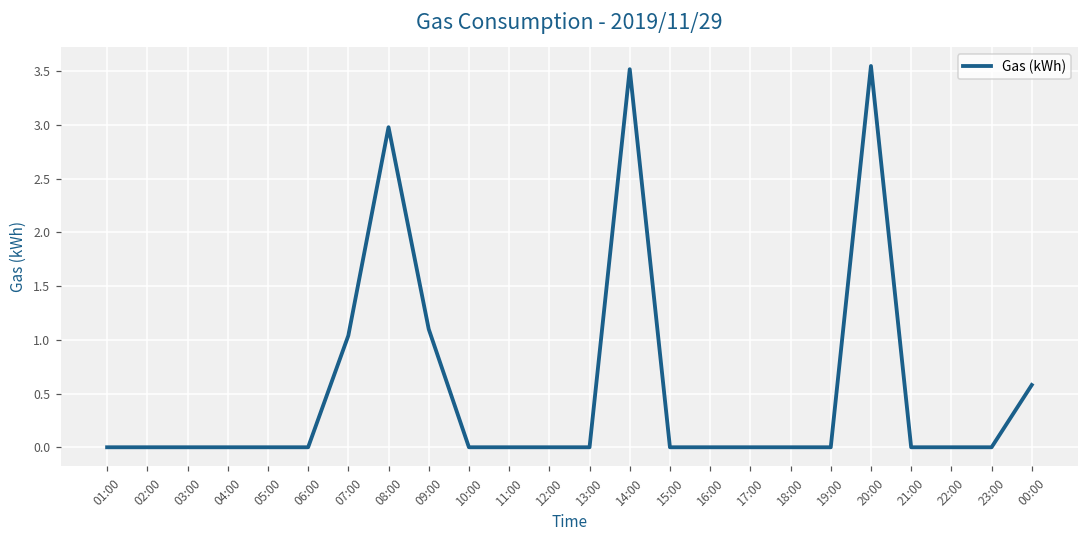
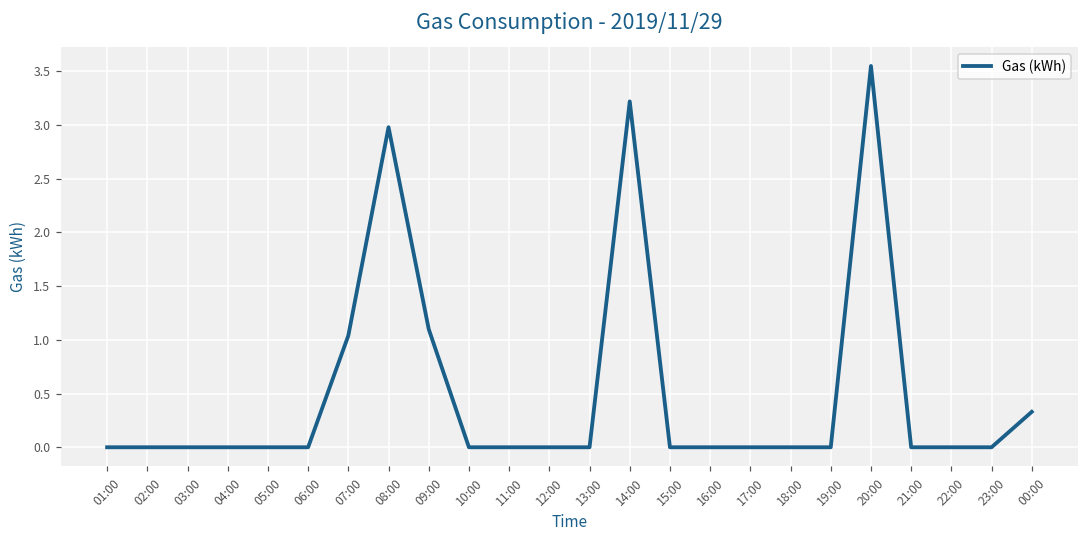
14:00: 3.5 -> 3.2
00:00: 0.6 -> 0.3
